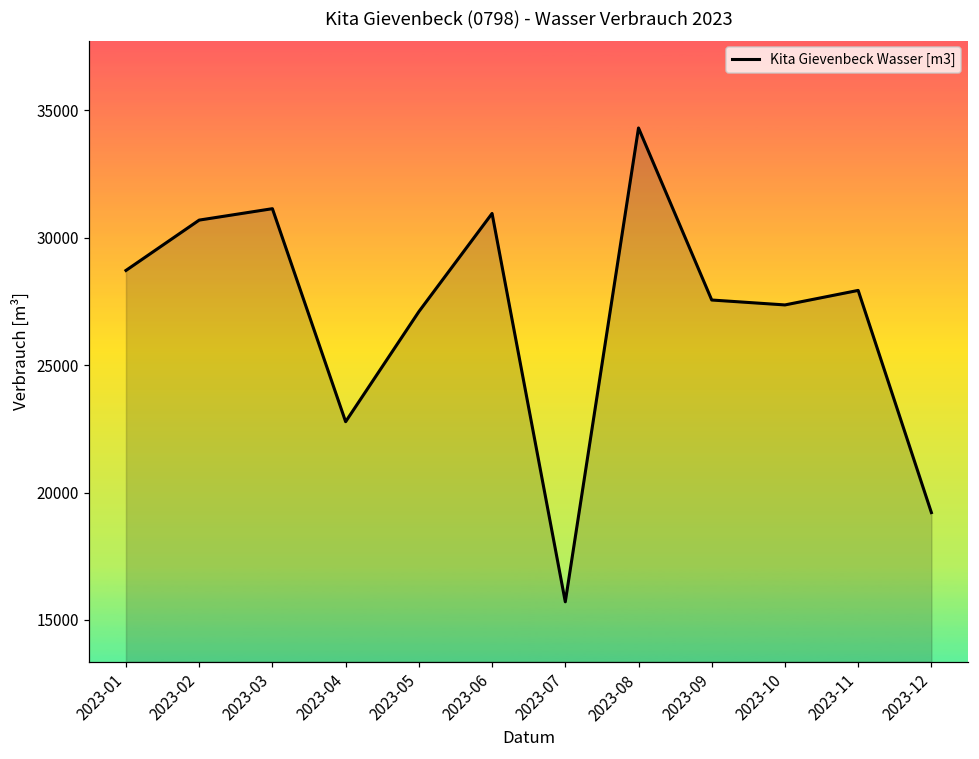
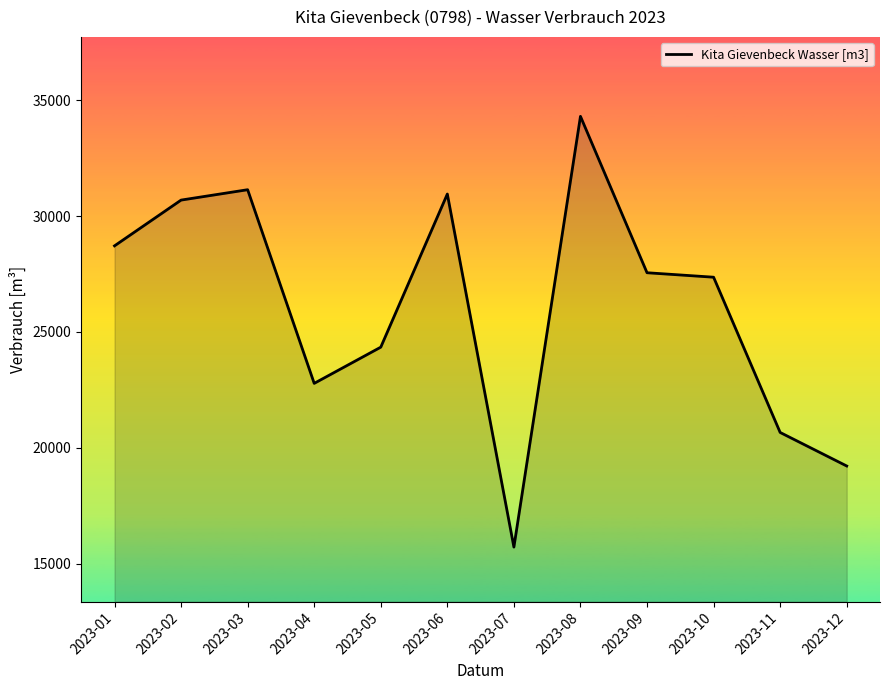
2023-05: 27100 -> 24300
2023-11: 27900 -> 20700
